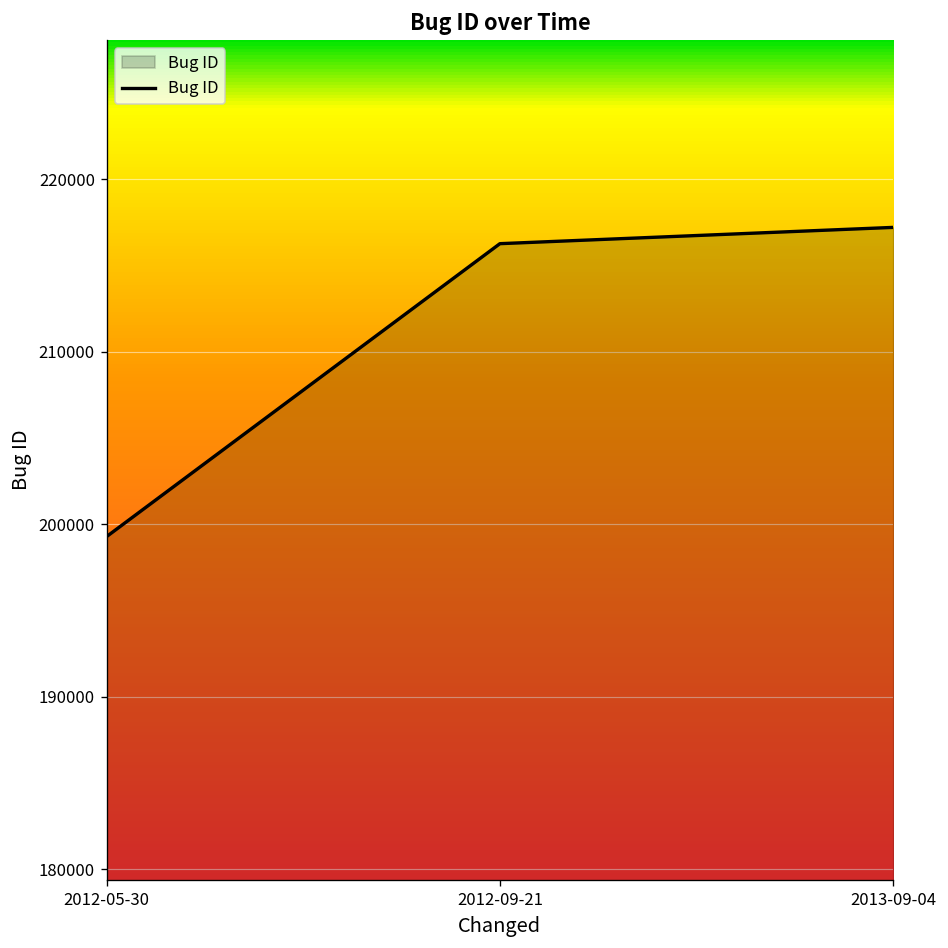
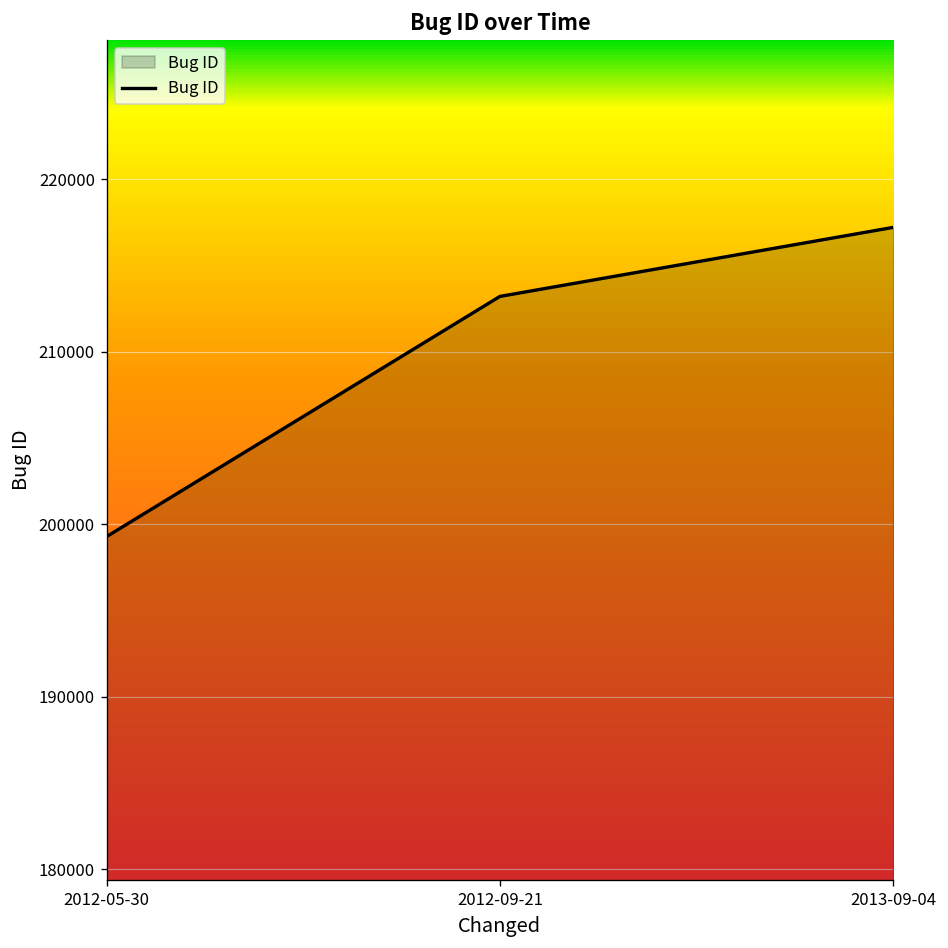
2012-09-21: 216300 -> 213200
